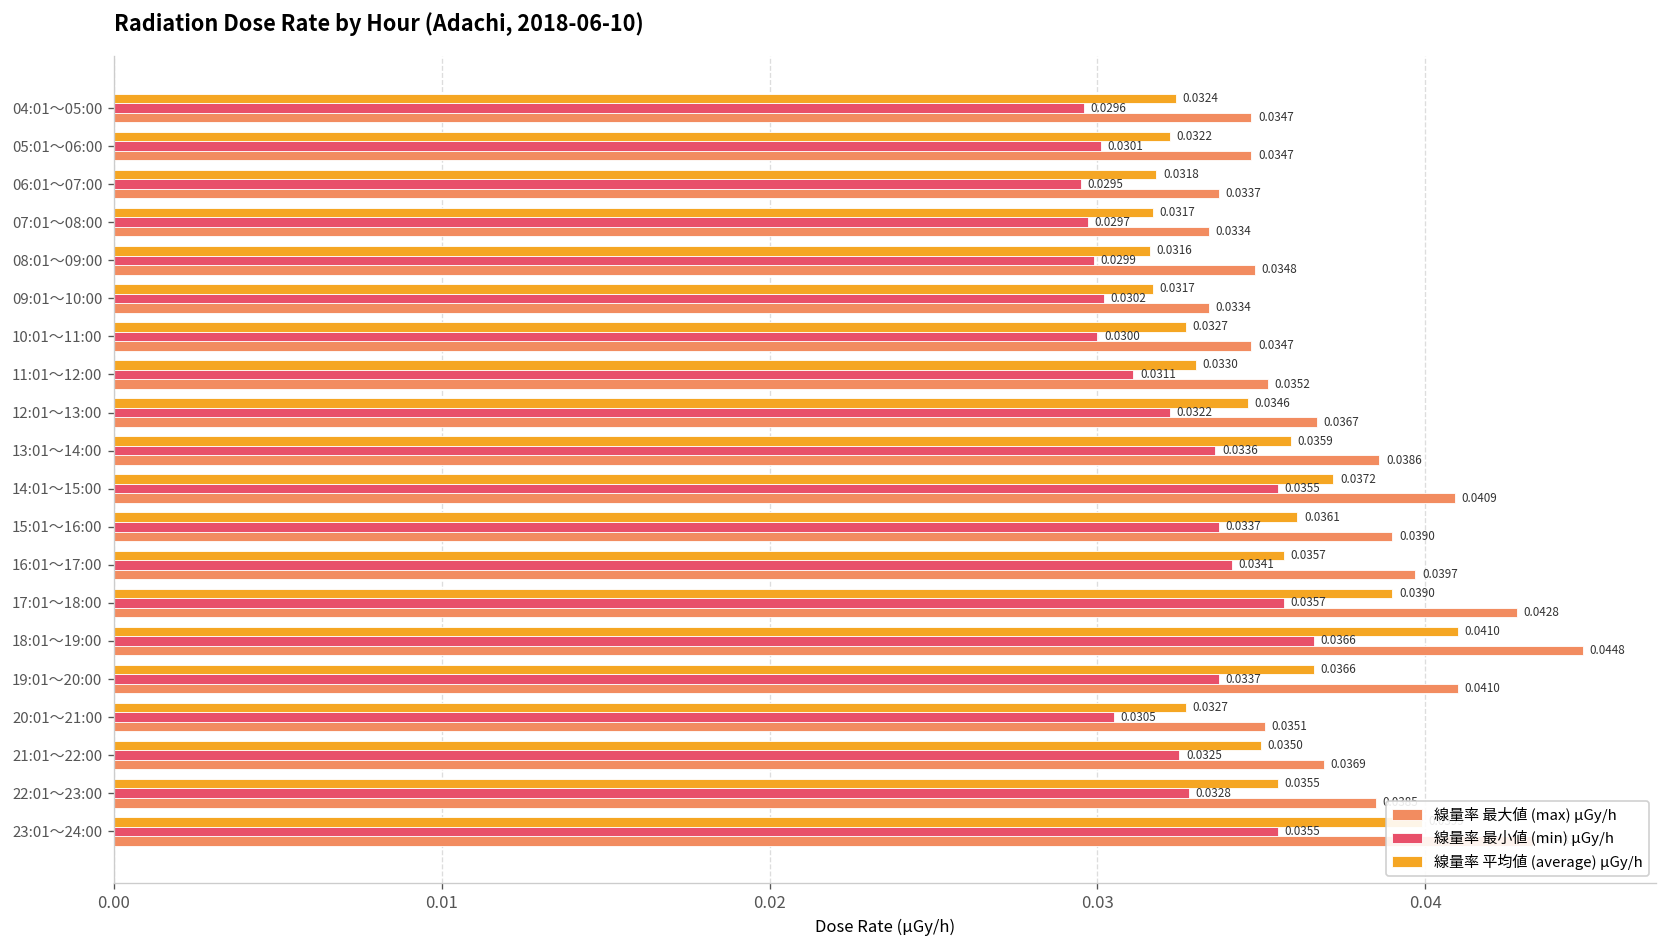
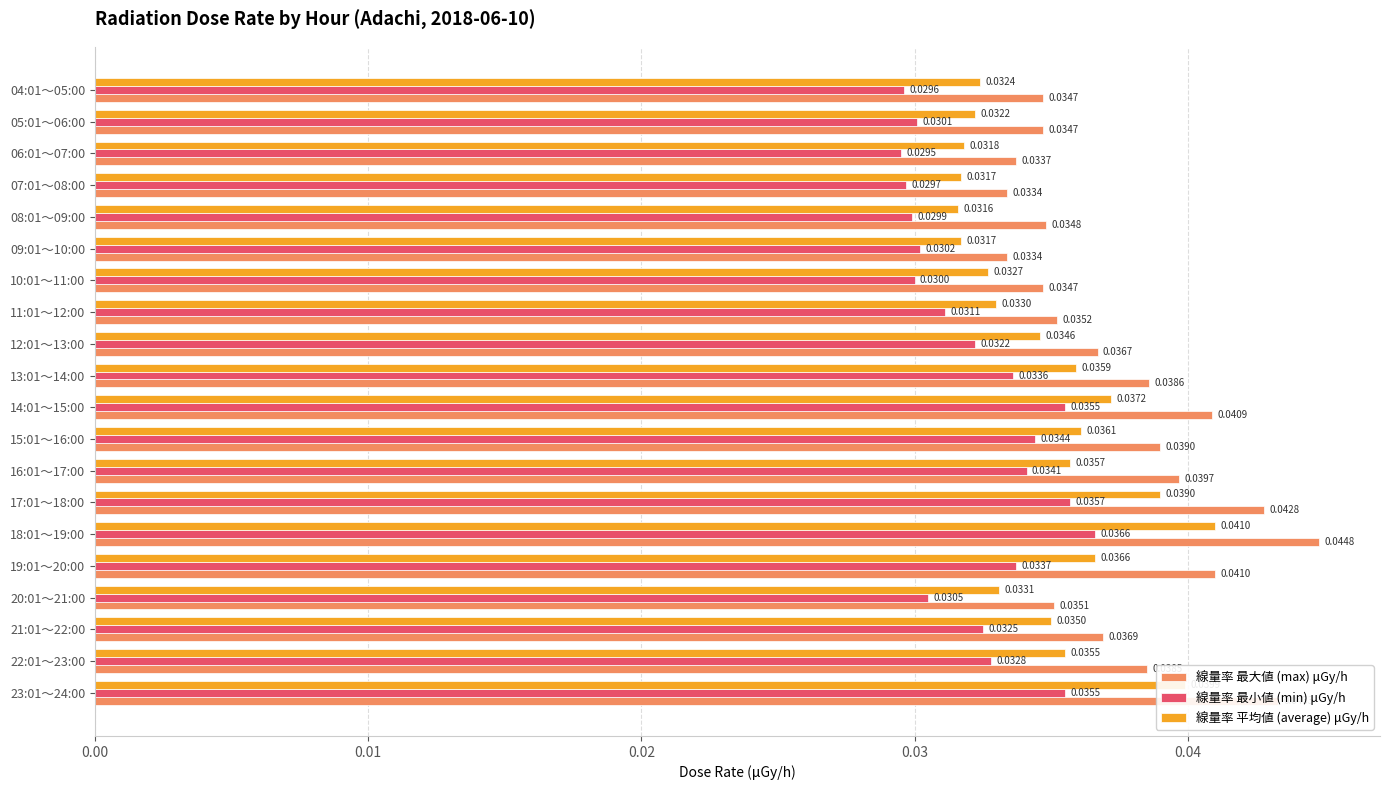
線量率 最小値 (min) μGy/h, 15:01～16:00: 0.0337 -> 0.0344
線量率 平均値 (average) μGy/h, 20:01～21:00: 0.0327 -> 0.0331
